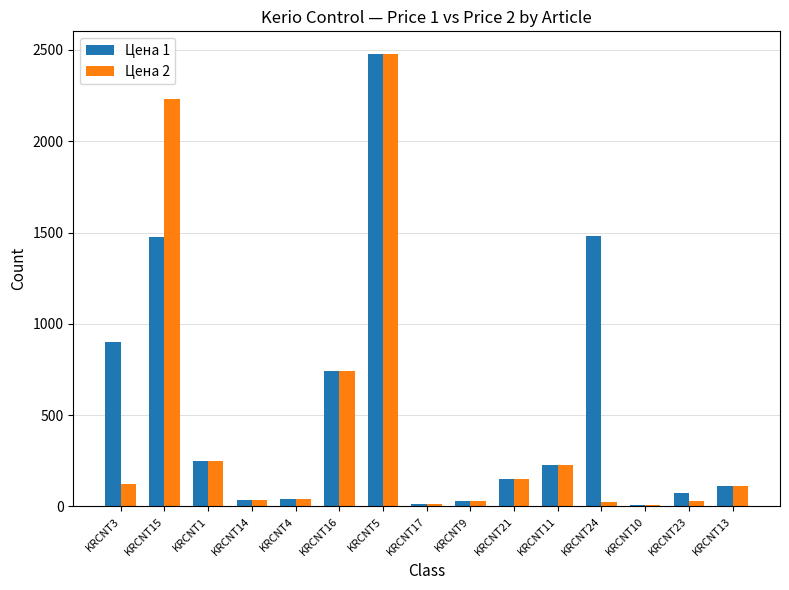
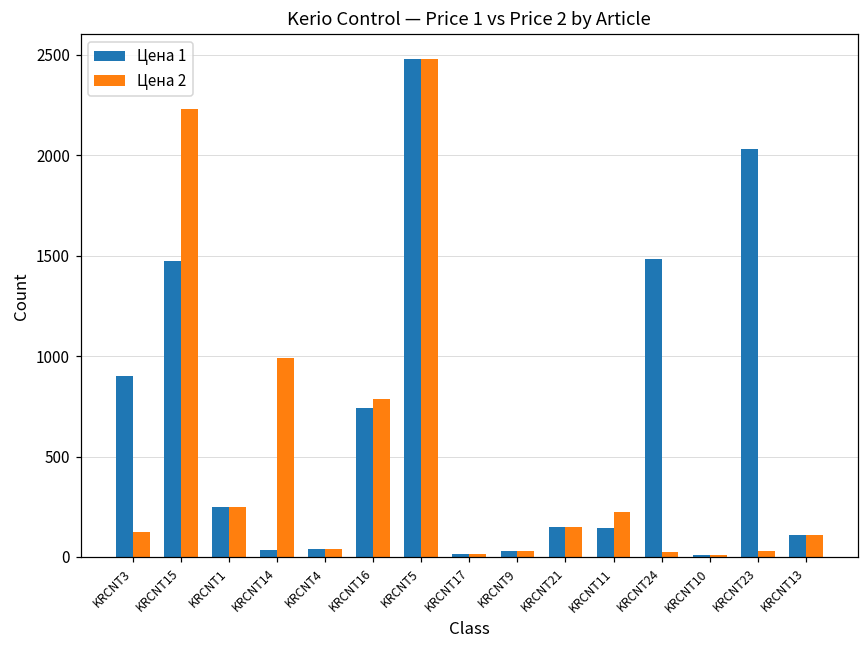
Цена 2, KRCNT14: 40 -> 990
Цена 2, KRCNT16: 740 -> 790
Цена 1, KRCNT11: 230 -> 140
Цена 1, KRCNT23: 70 -> 2030
